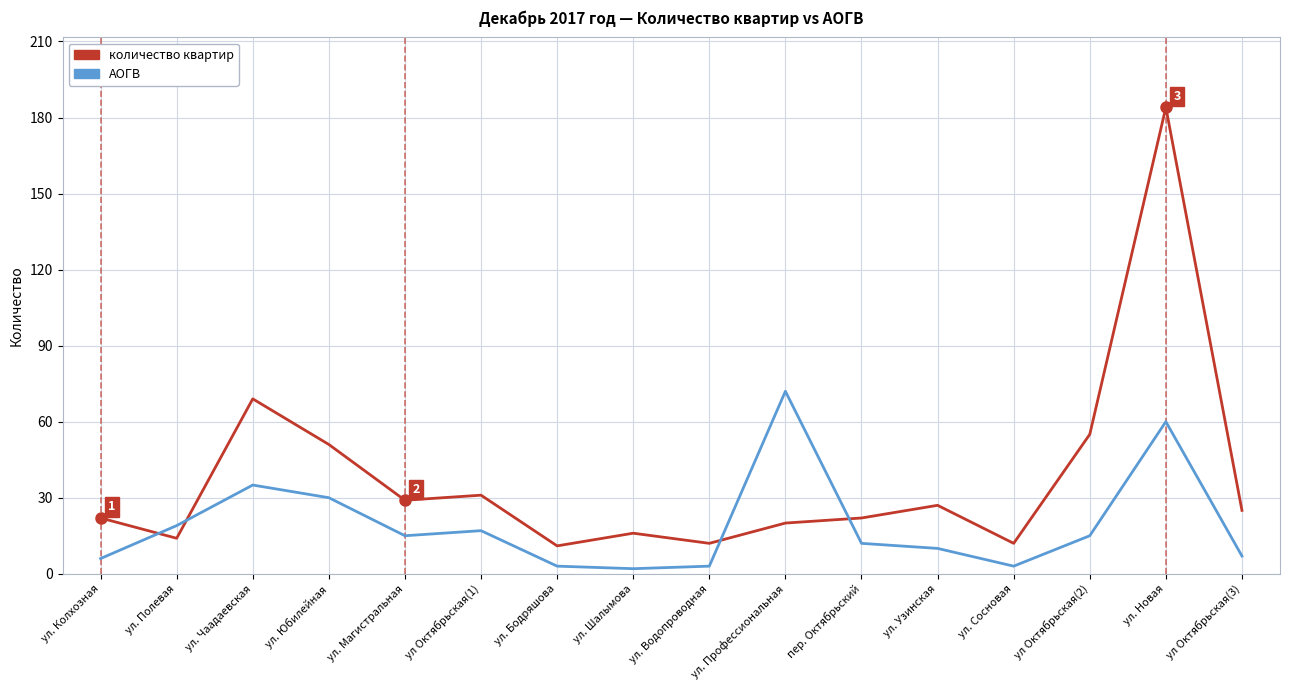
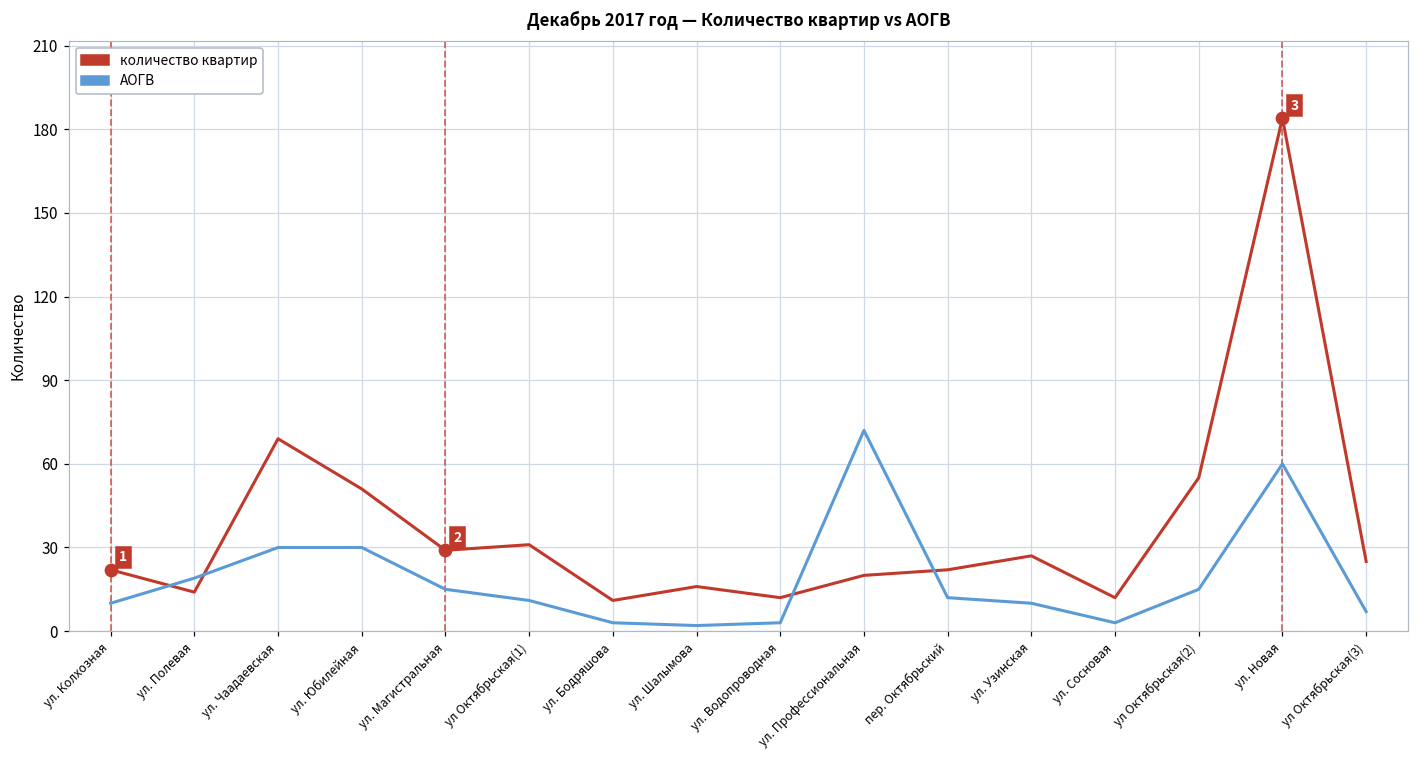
АОГВ, ул. Колхозная: 6 -> 10
АОГВ, ул. Чаадаевская: 35 -> 30
АОГВ, ул Октябрьская(1): 17 -> 11
